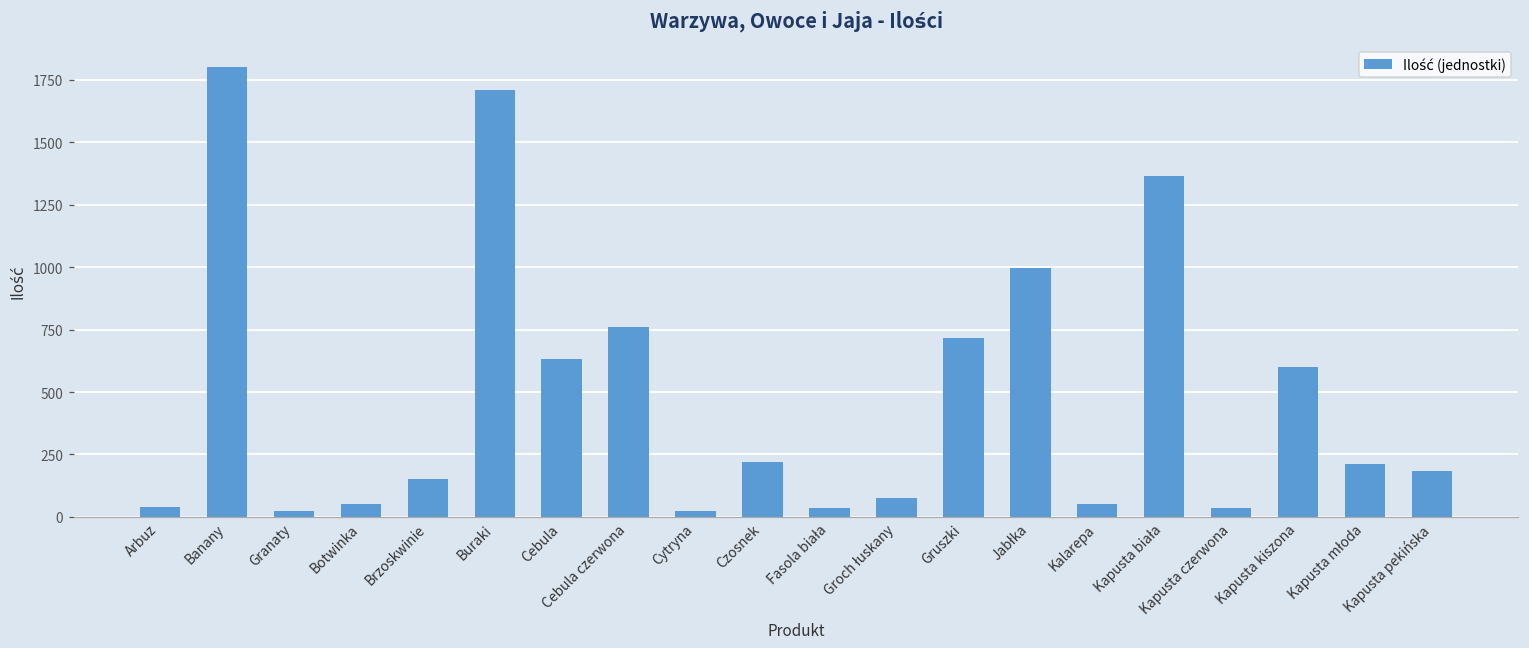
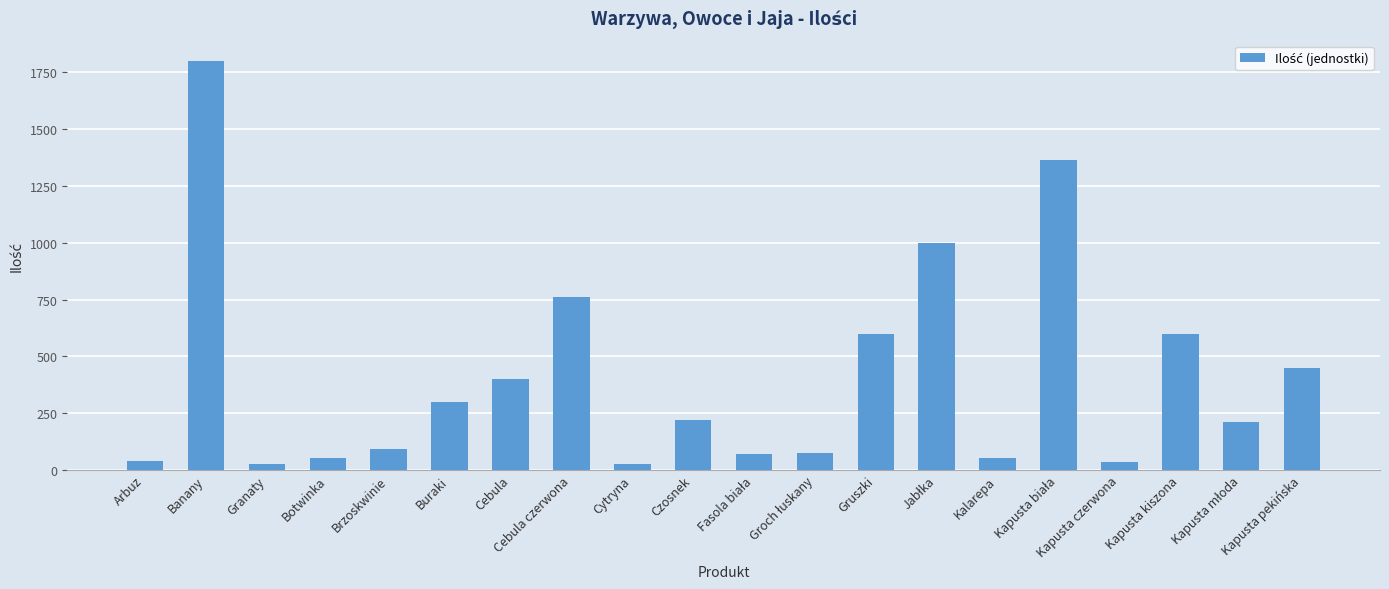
Brzoskwinie: 150 -> 90
Buraki: 1710 -> 300
Cebula: 630 -> 400
Fasola biała: 30 -> 70
Gruszki: 720 -> 600
Kapusta pekińska: 180 -> 450
